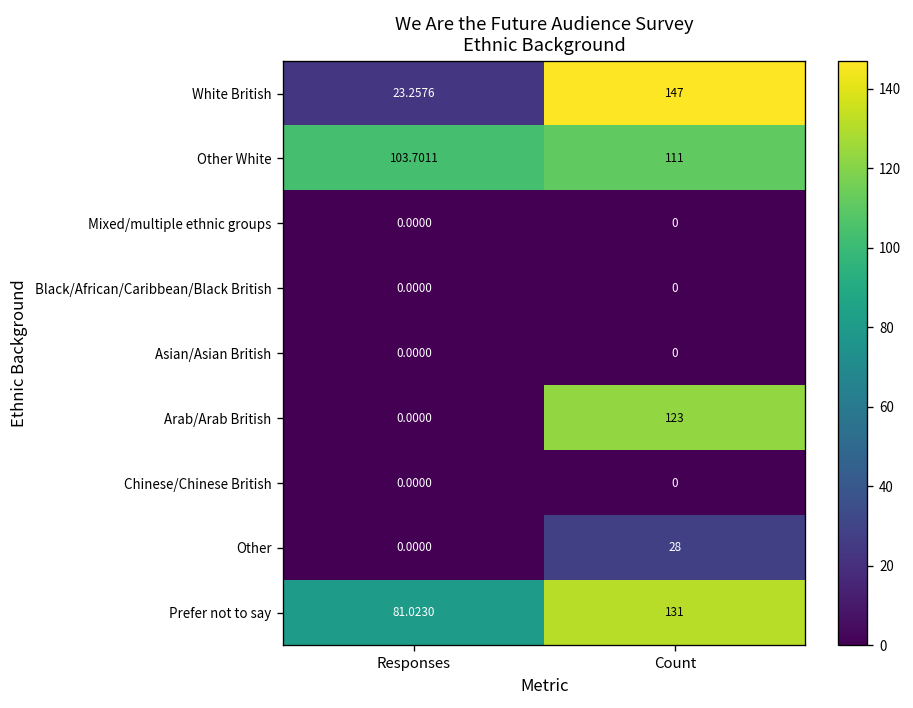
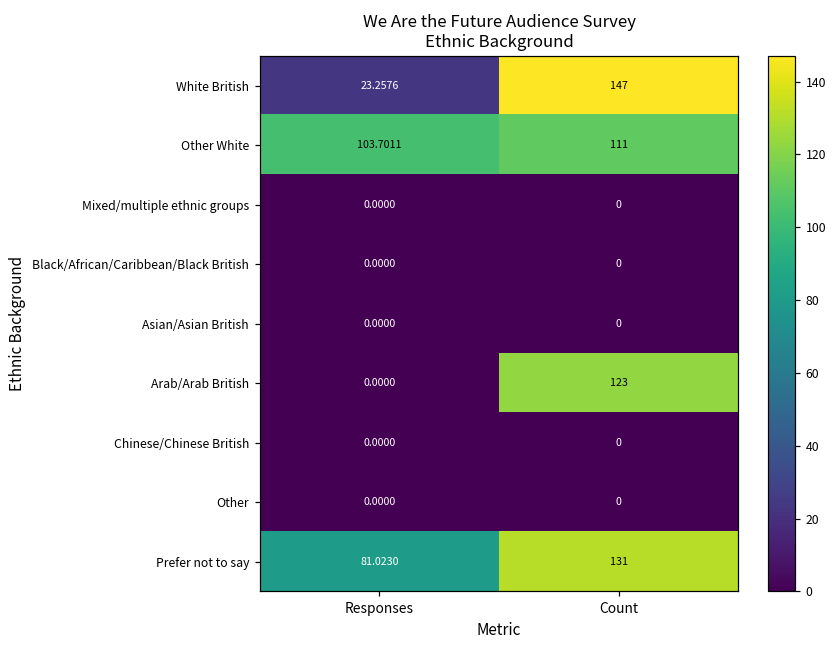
Other, Count: 28 -> 0
